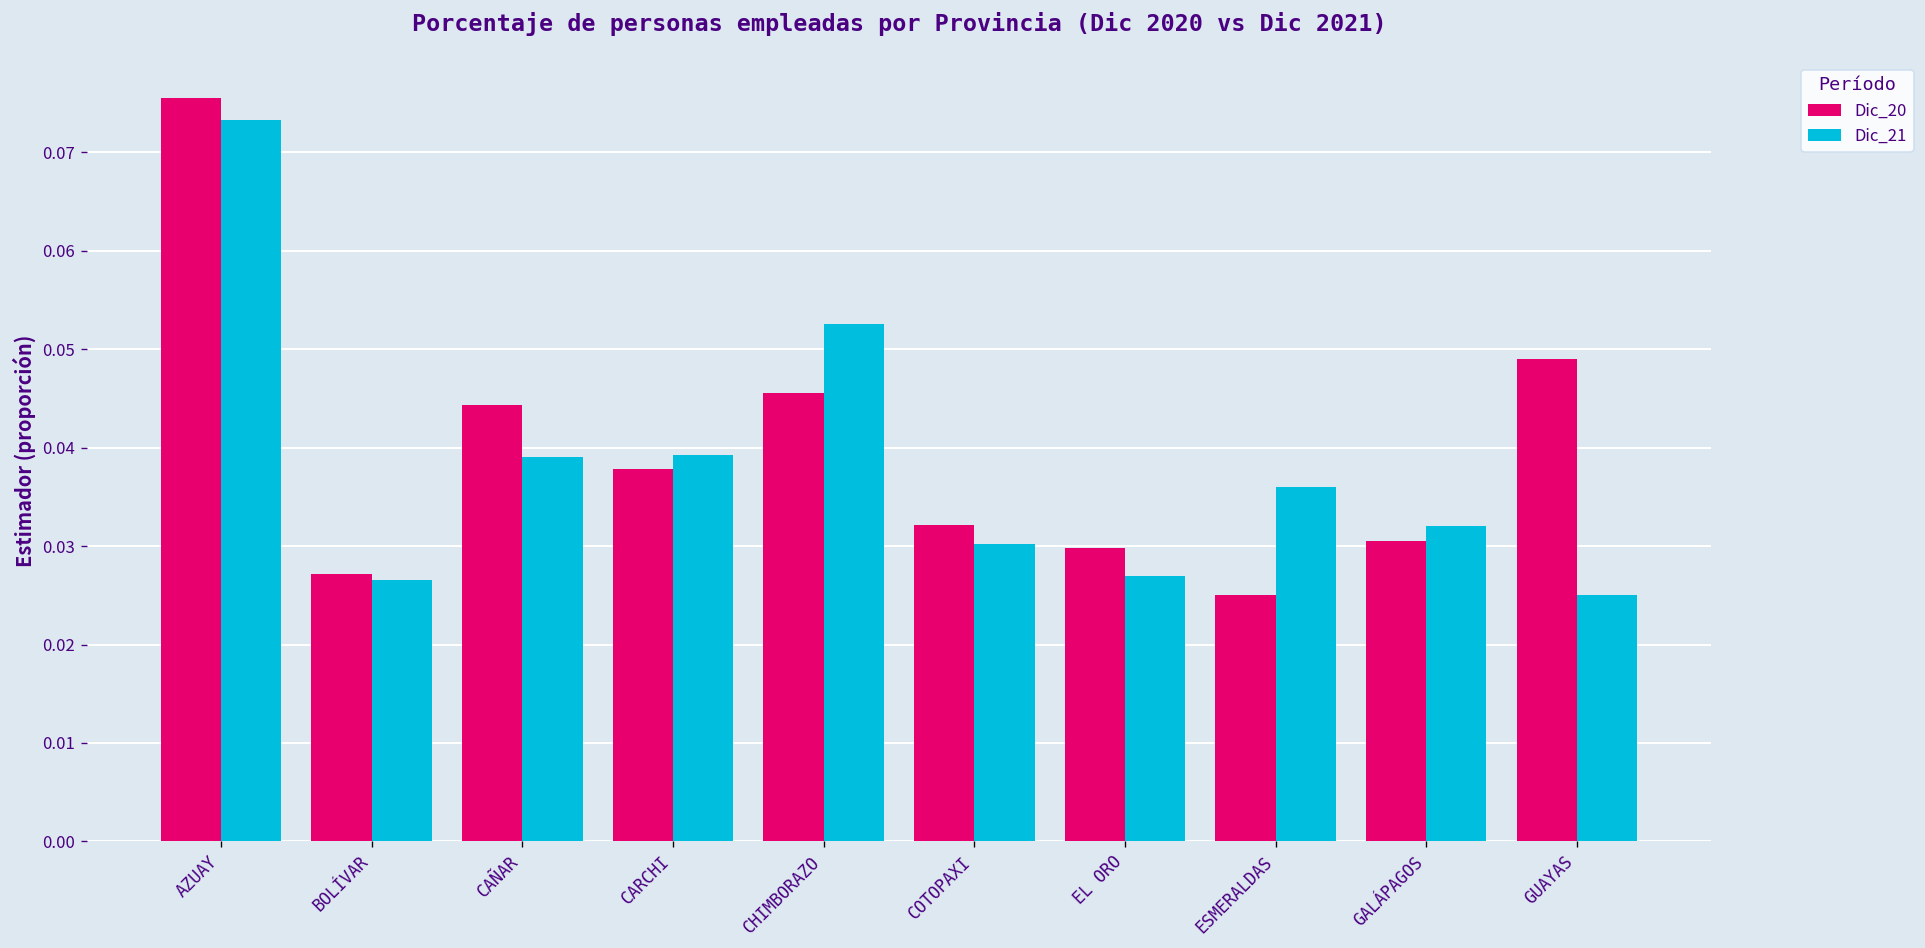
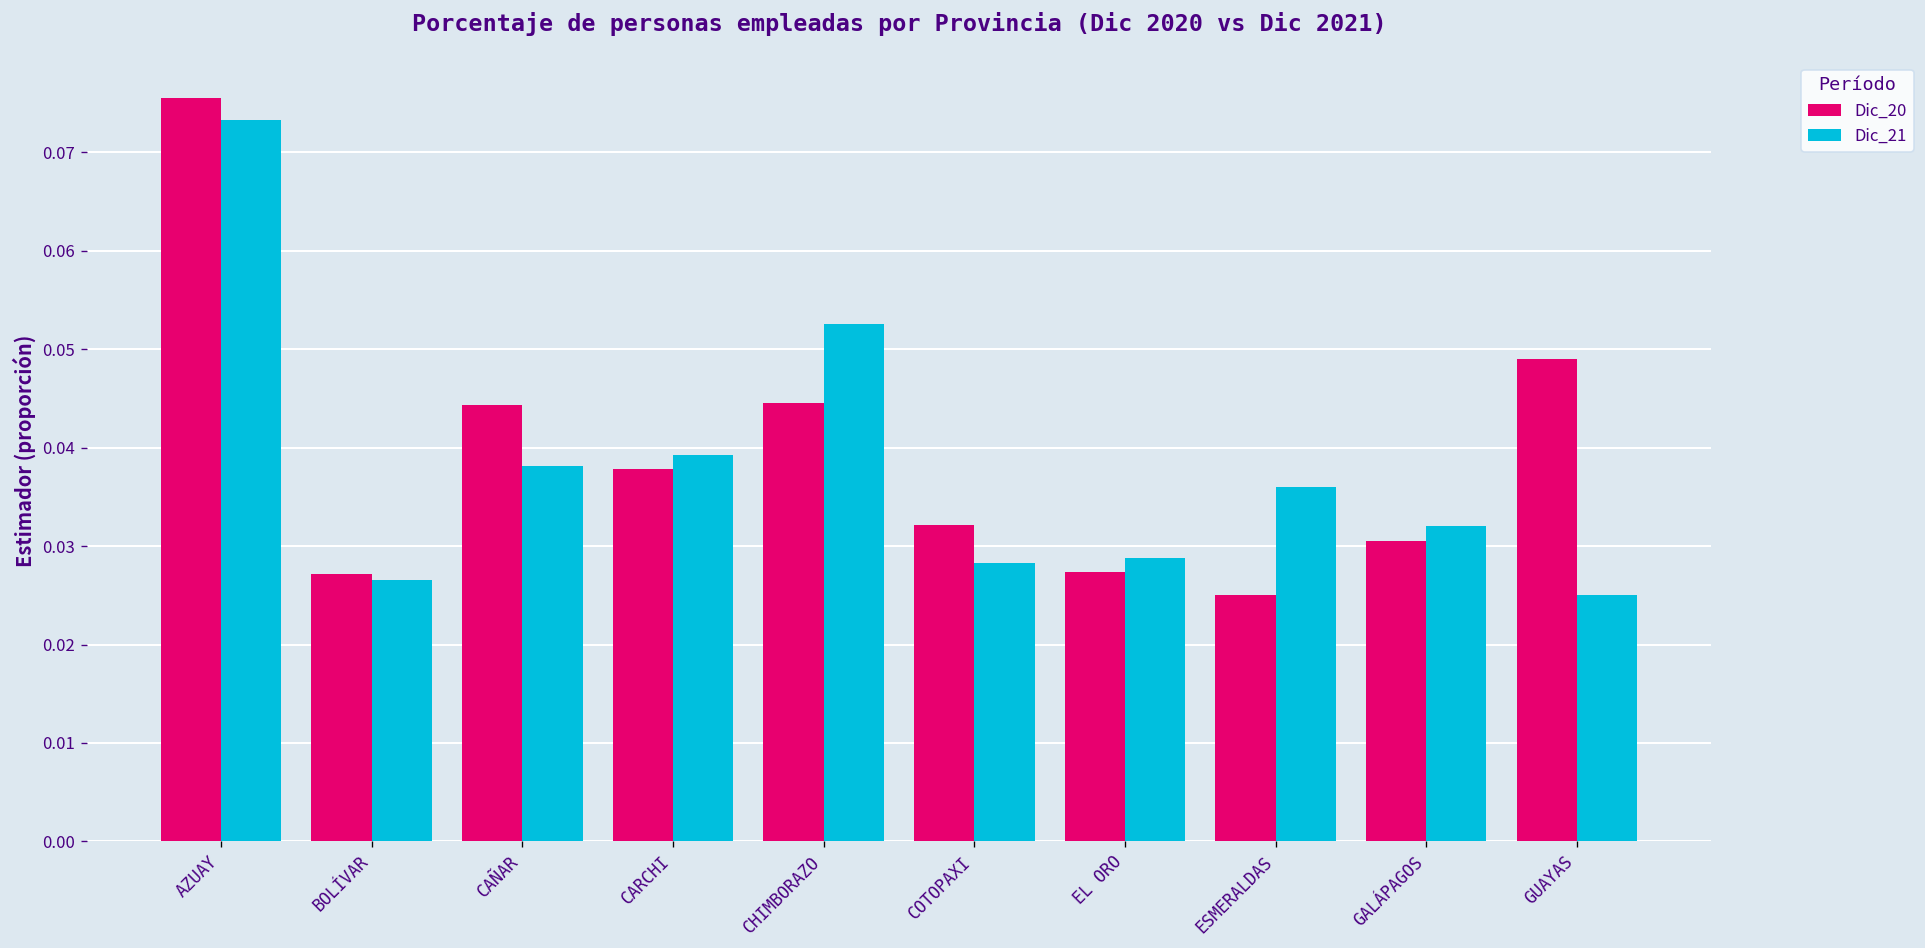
Dic_21, CAÑAR: 0.039 -> 0.038
Dic_20, CHIMBORAZO: 0.046 -> 0.045
Dic_21, COTOPAXI: 0.030 -> 0.028
Dic_20, EL ORO: 0.030 -> 0.027
Dic_21, EL ORO: 0.027 -> 0.029
